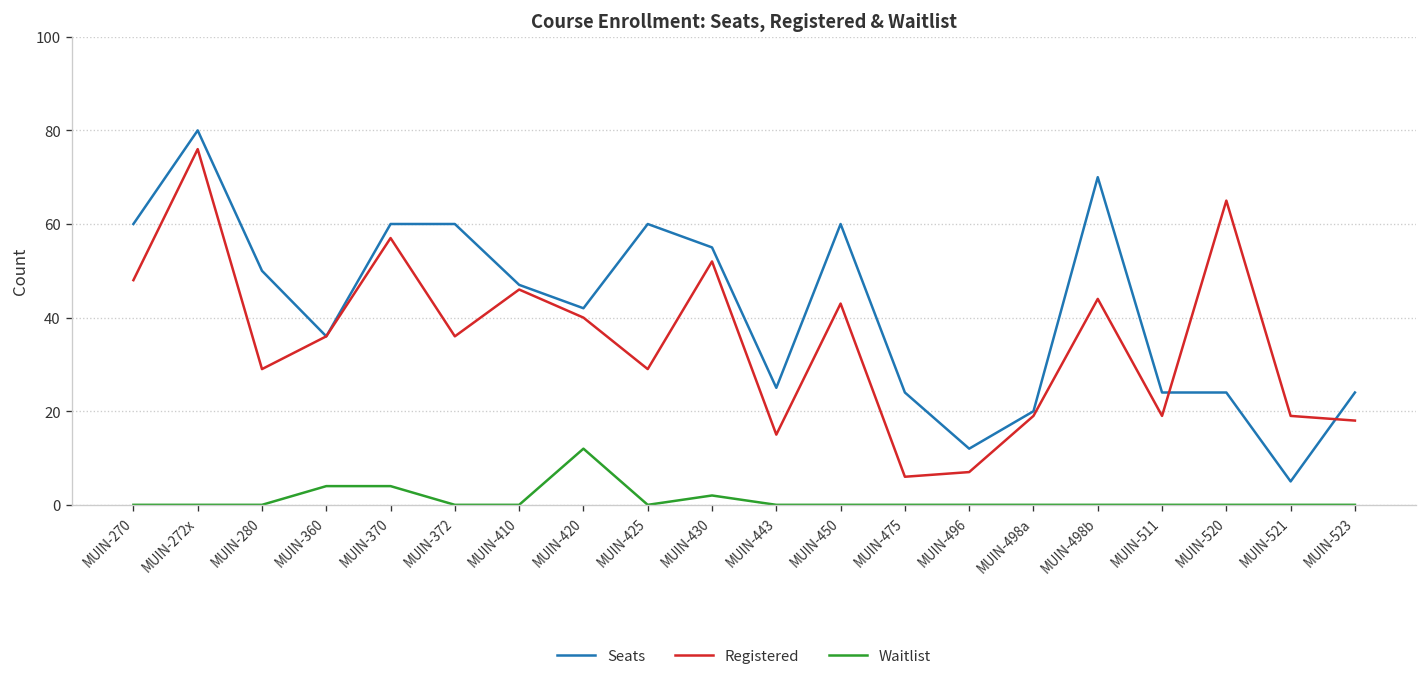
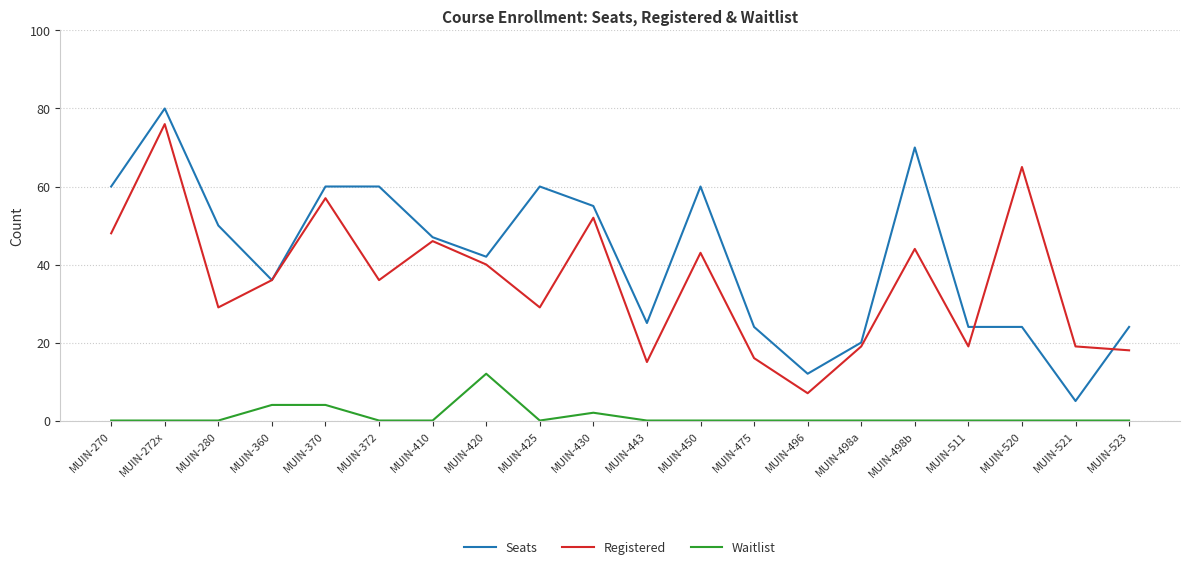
Registered, MUIN-475: 6 -> 16
